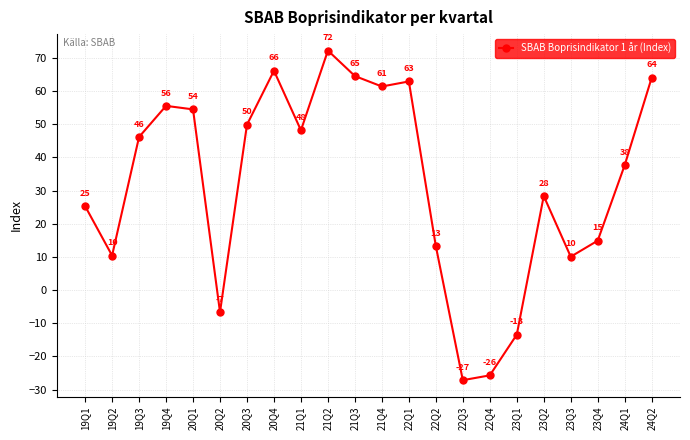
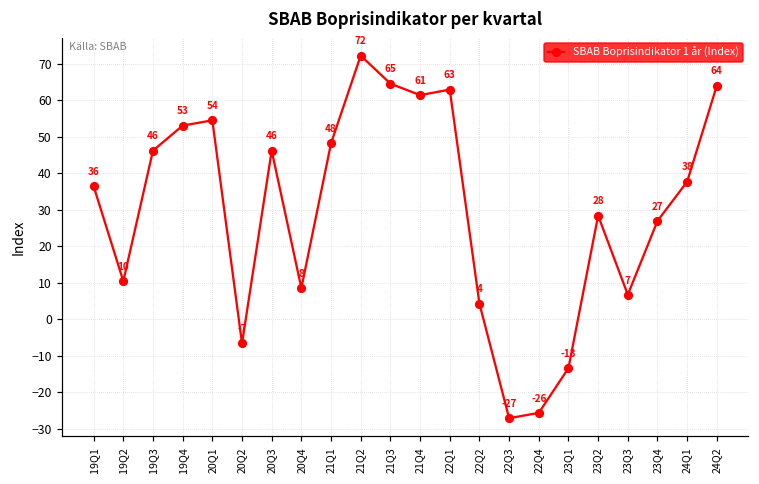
19Q1: 25 -> 36
19Q4: 56 -> 53
20Q3: 50 -> 46
20Q4: 66 -> 8
22Q2: 13 -> 4
23Q3: 10 -> 7
23Q4: 15 -> 27
